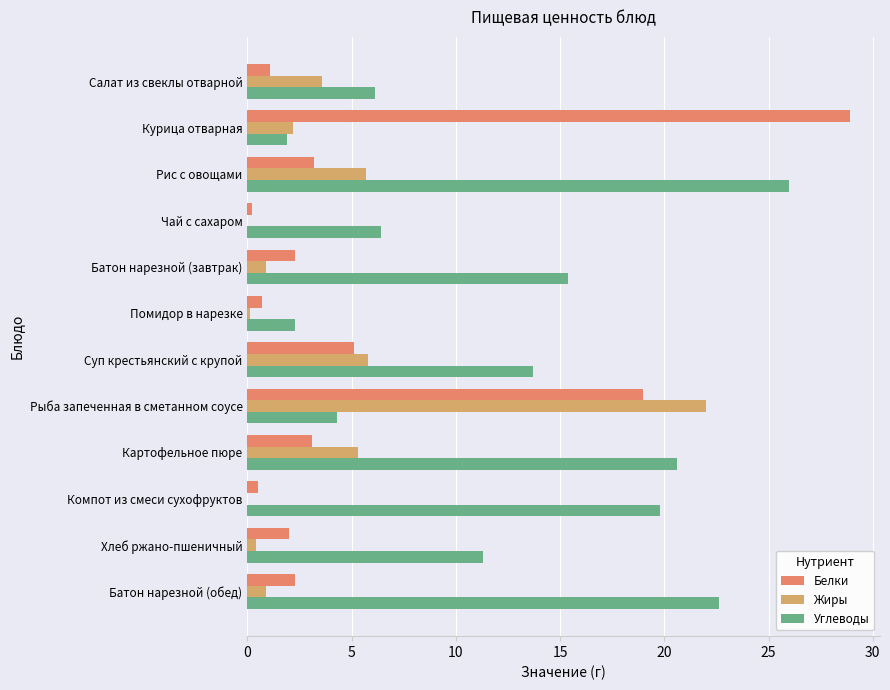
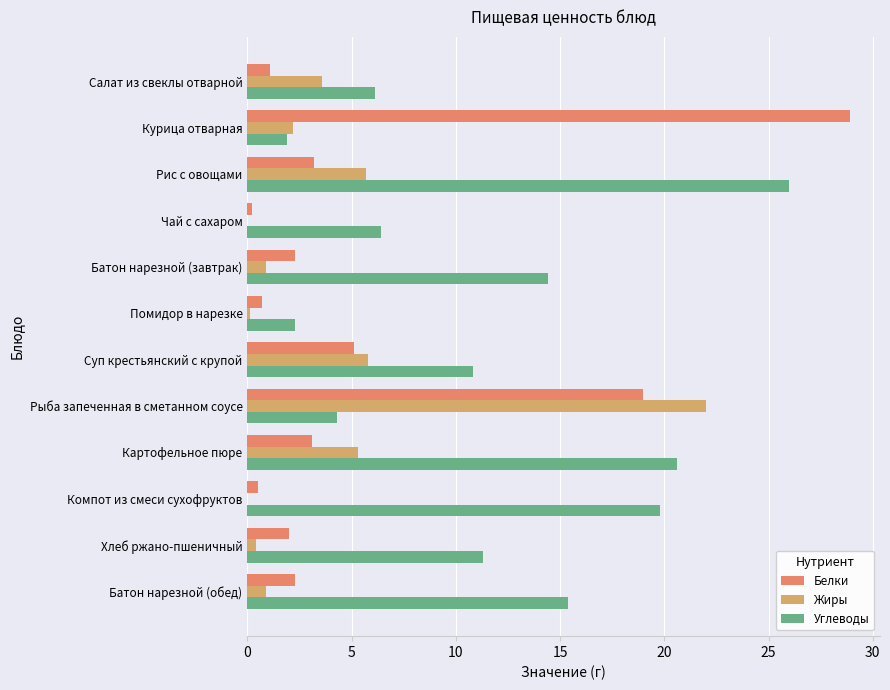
Углеводы, Батон нарезной (завтрак): 15.4 -> 14.4
Углеводы, Суп крестьянский с крупой: 13.7 -> 10.8
Углеводы, Батон нарезной (обед): 22.6 -> 15.4
